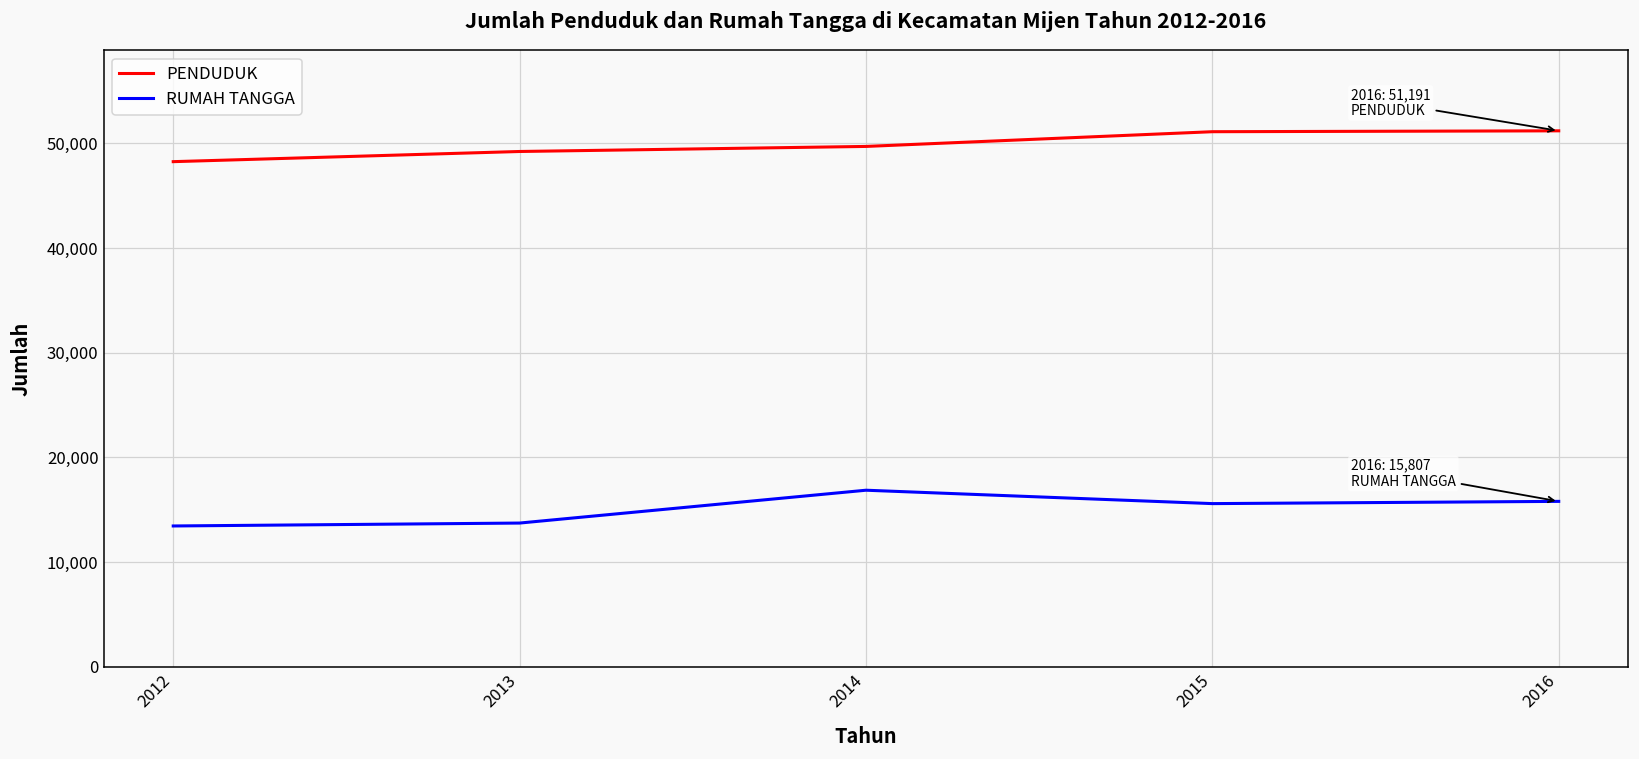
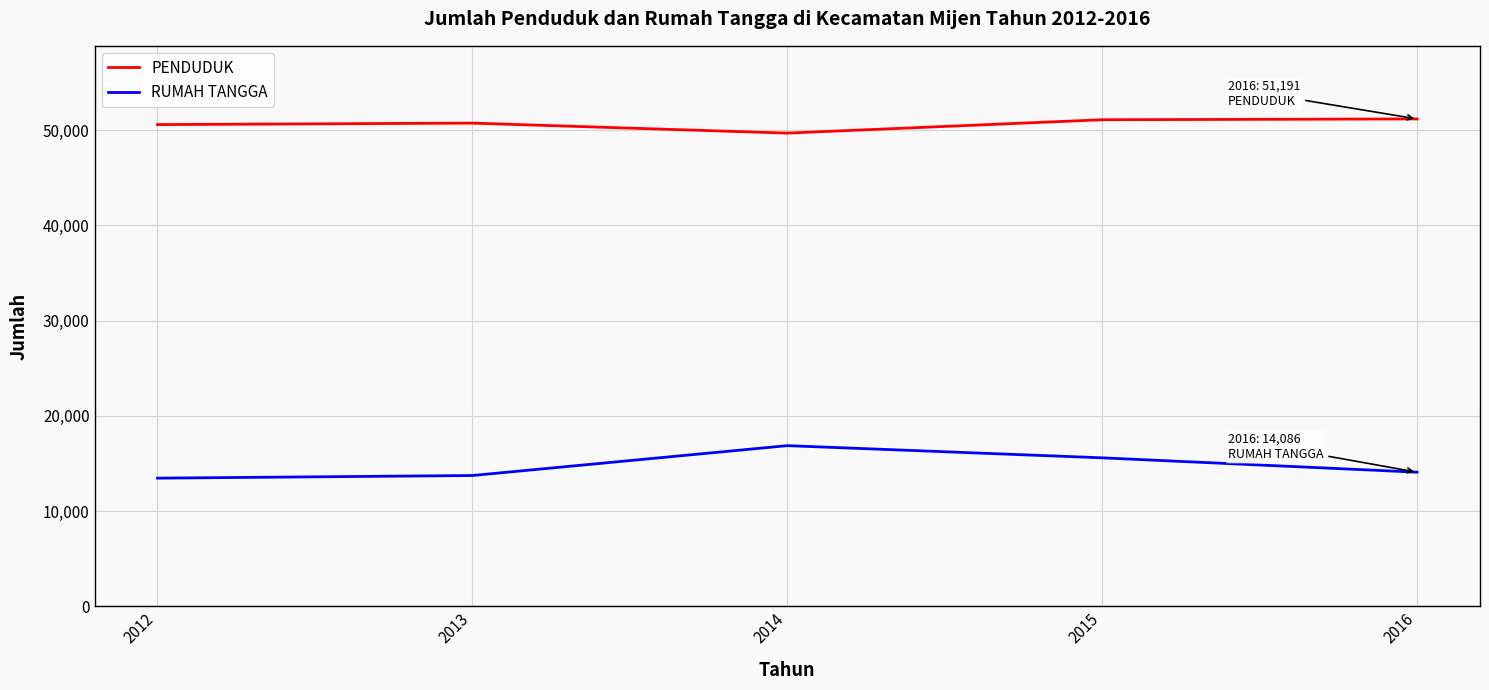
PENDUDUK, 2012: 48,000 -> 51,000
PENDUDUK, 2013: 49,000 -> 51,000
RUMAH TANGGA, 2016: 15,807 -> 14,086
